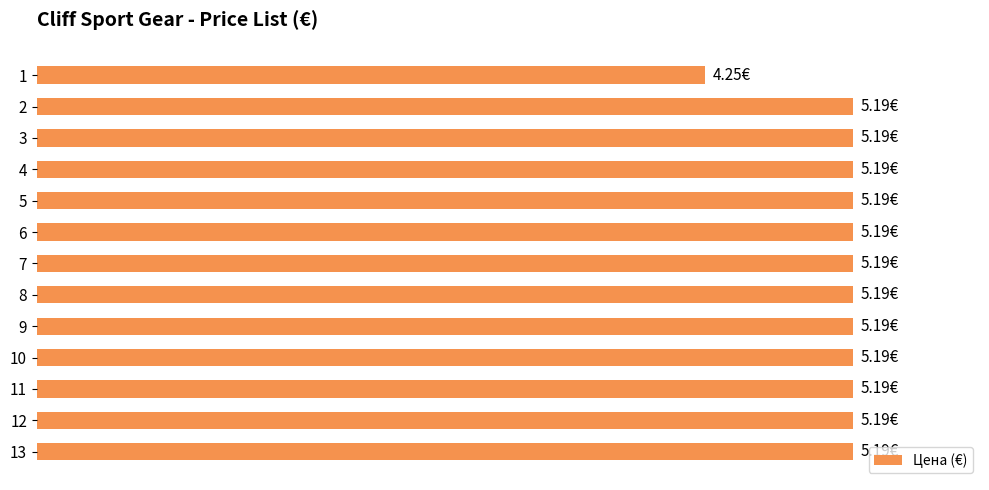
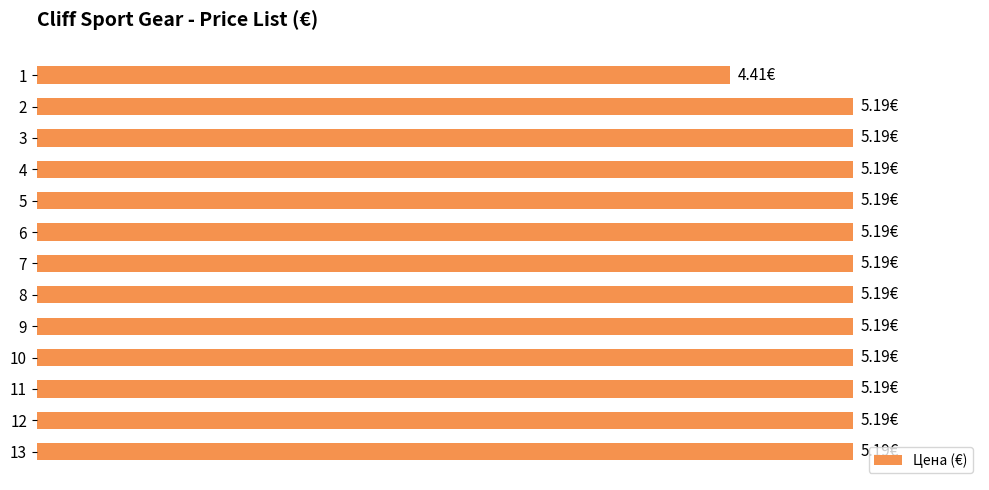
1: 4.25€ -> 4.41€
